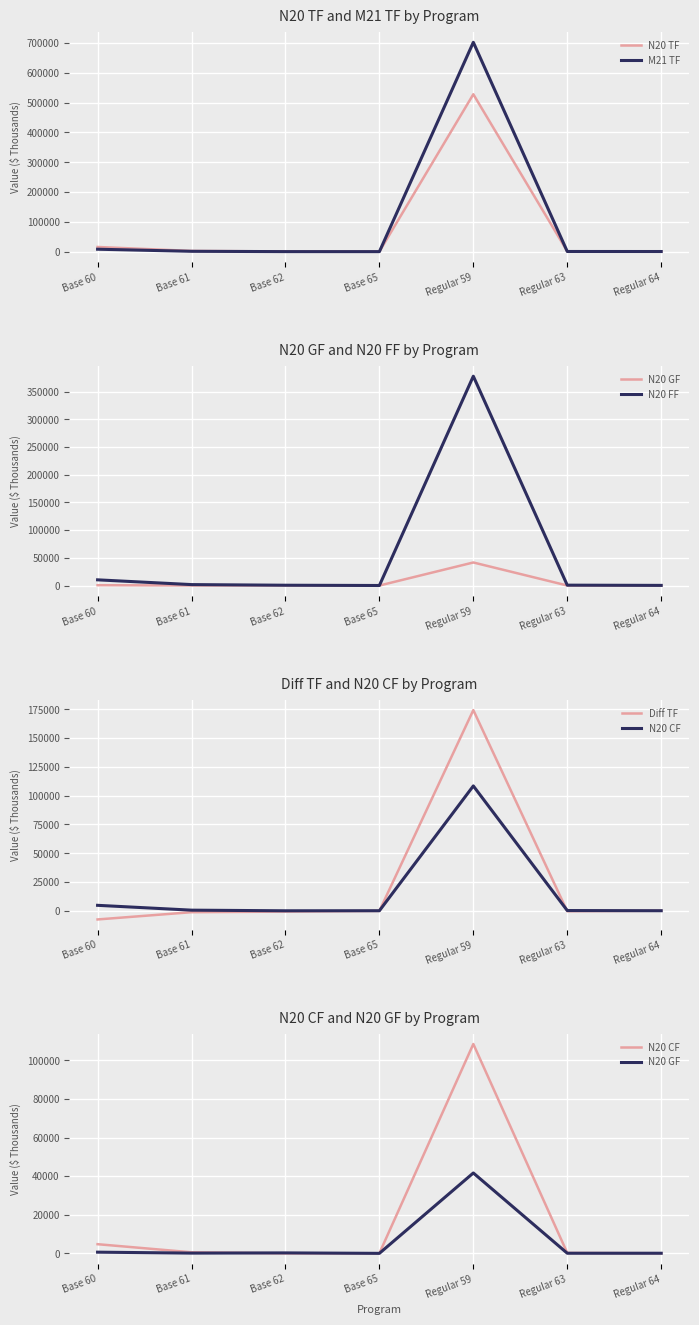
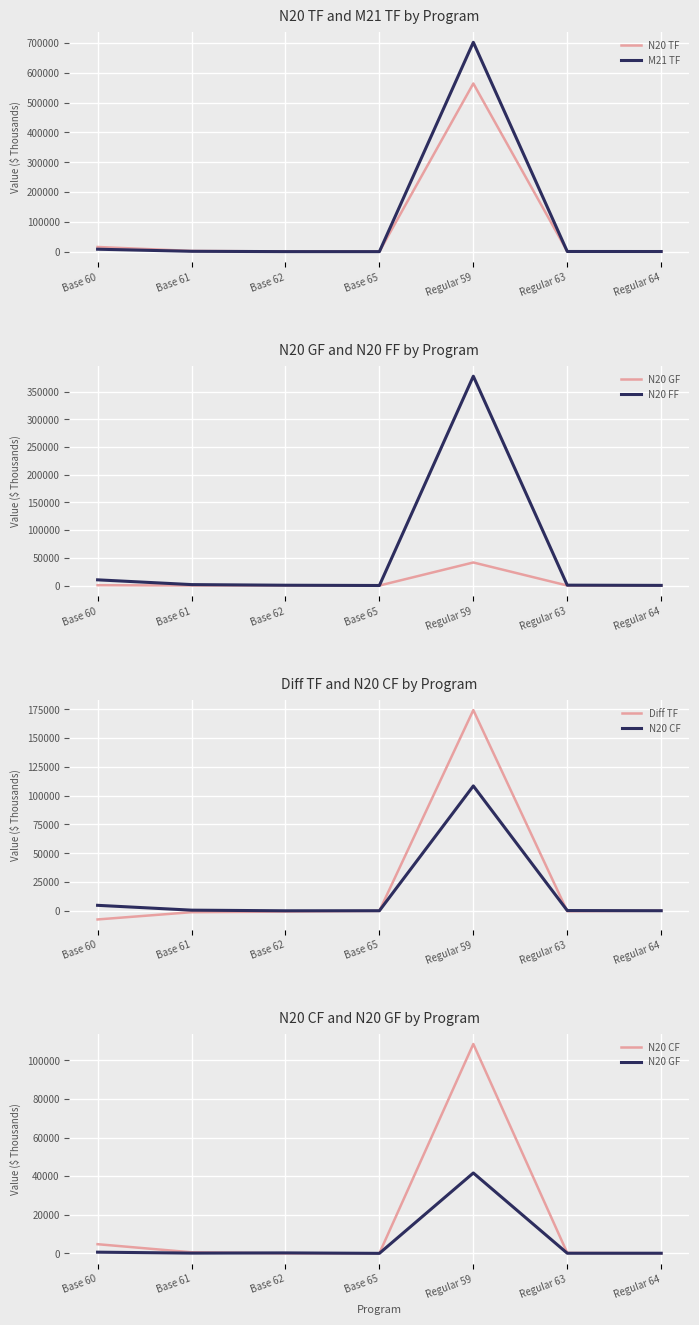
N20 TF and M21 TF by Program, N20 TF, Regular 59: 530000 -> 560000
